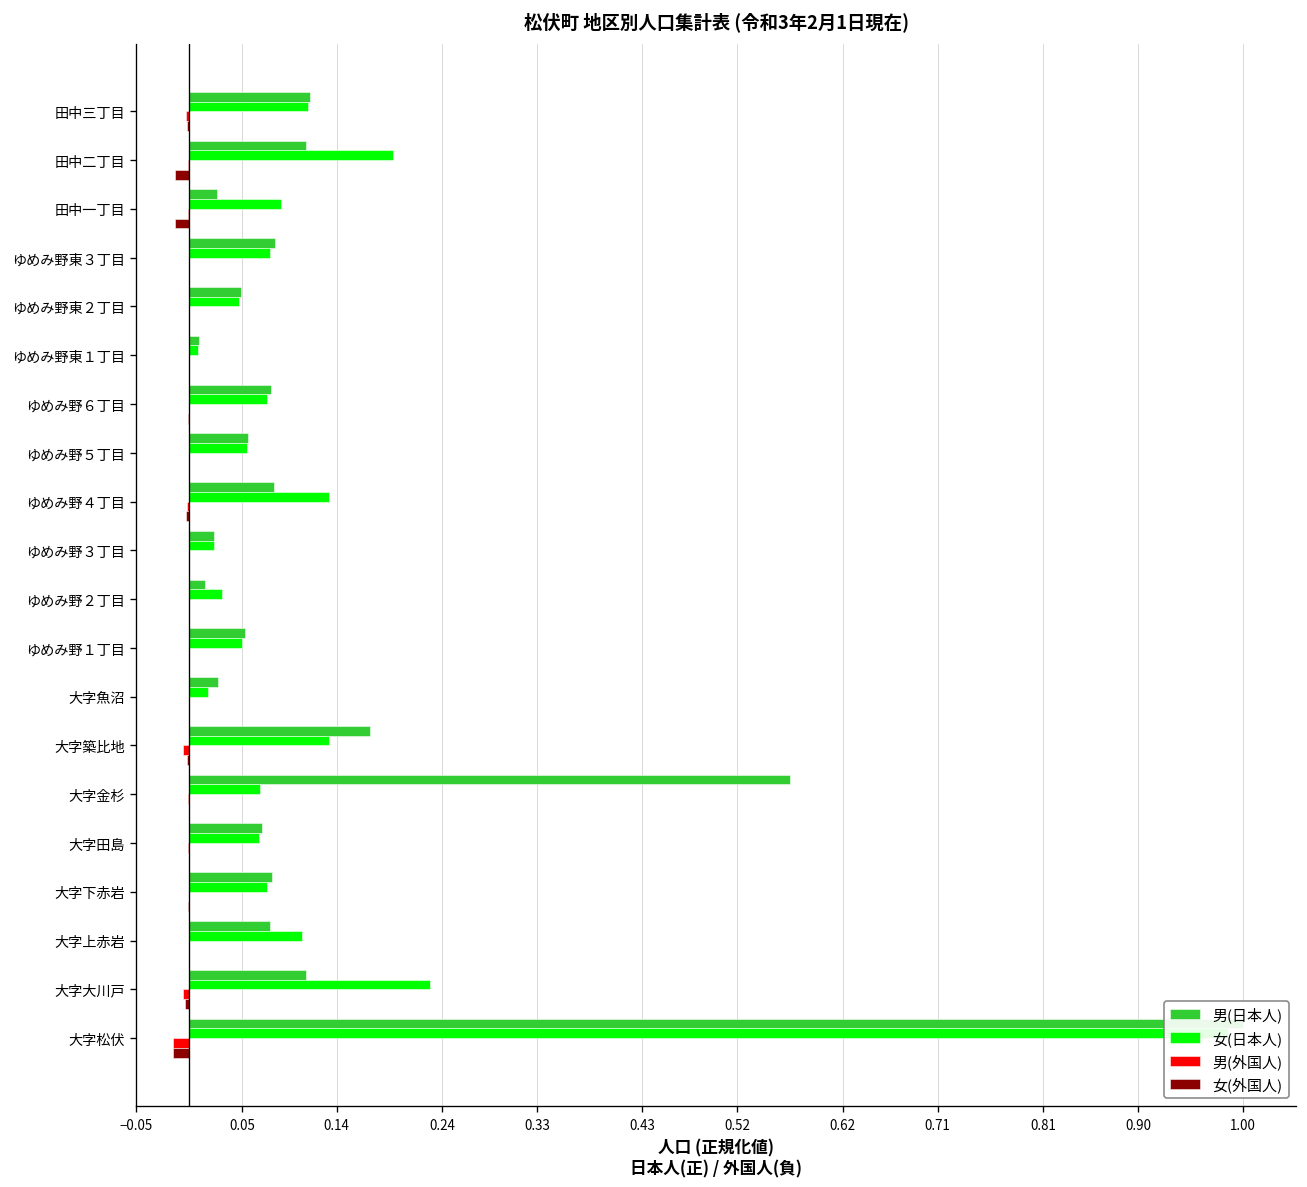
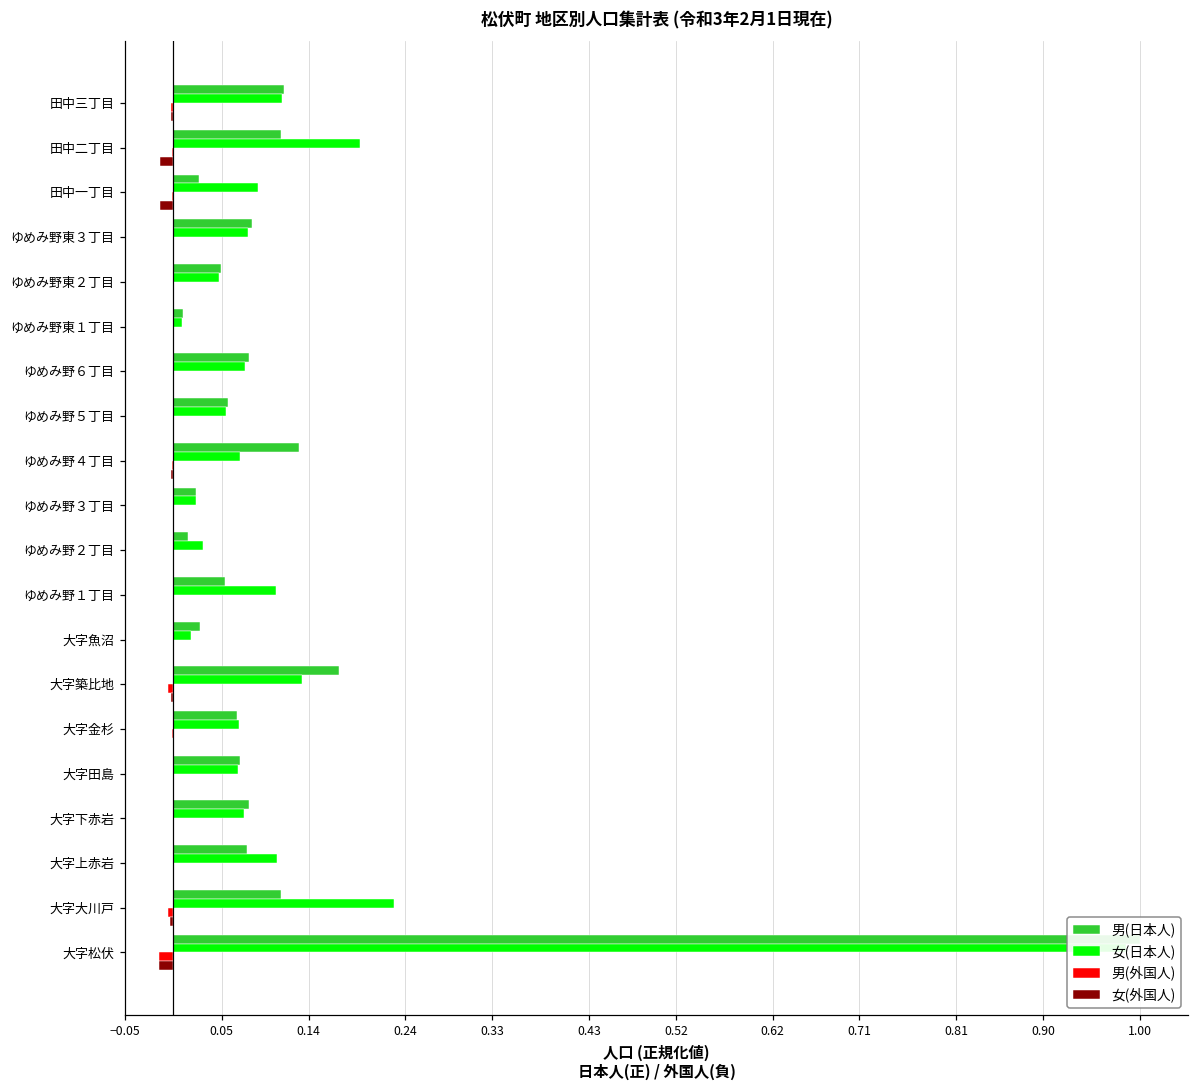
男(日本人), ゆめみ野４丁目: 0.08 -> 0.13
女(日本人), ゆめみ野４丁目: 0.13 -> 0.07
女(日本人), ゆめみ野１丁目: 0.05 -> 0.11
男(日本人), 大字金杉: 0.57 -> 0.07
